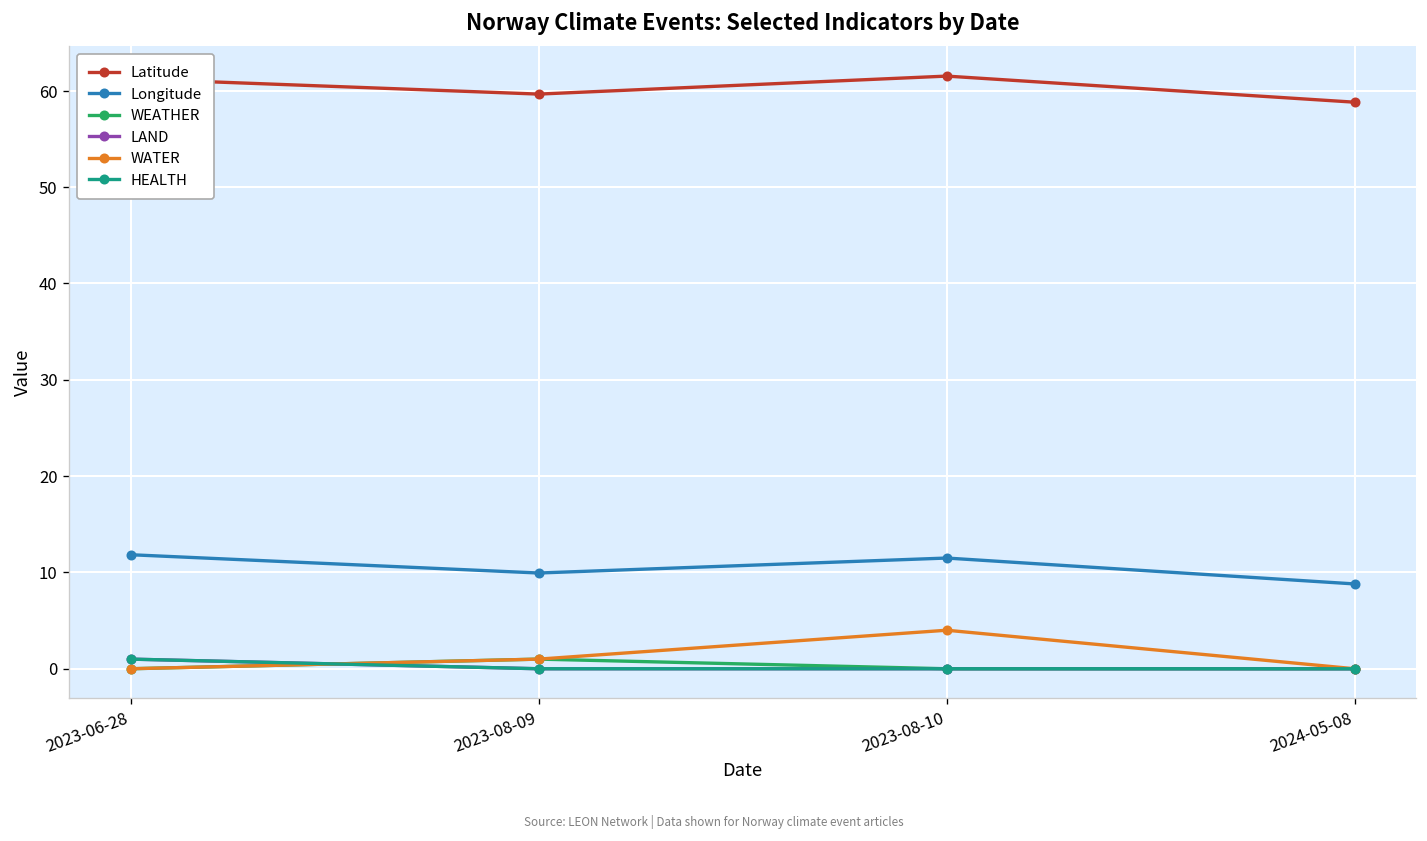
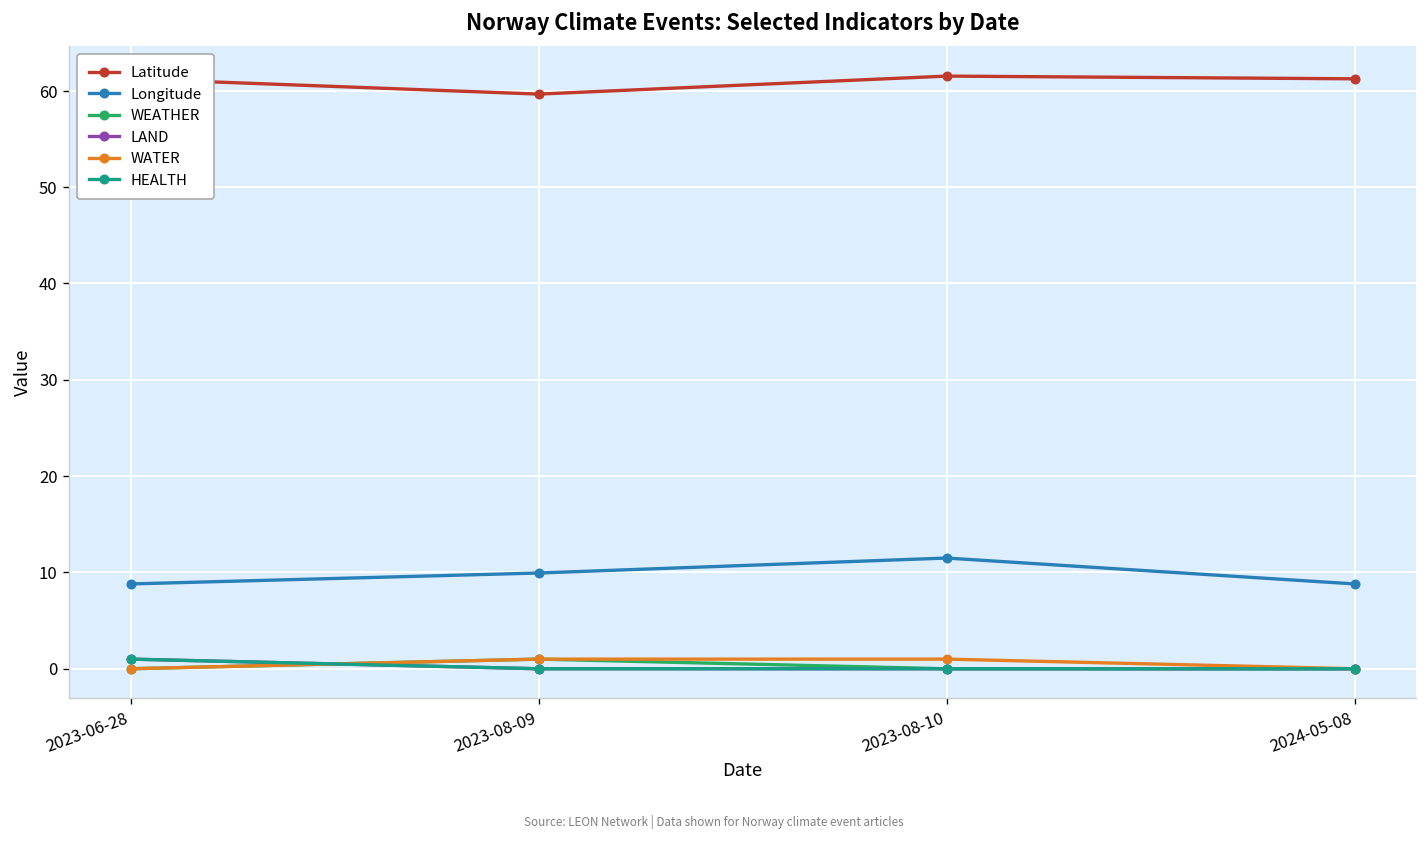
Longitude, 2023-06-28: 12 -> 9
WATER, 2023-08-10: 4 -> 1
Latitude, 2024-05-08: 59 -> 61
